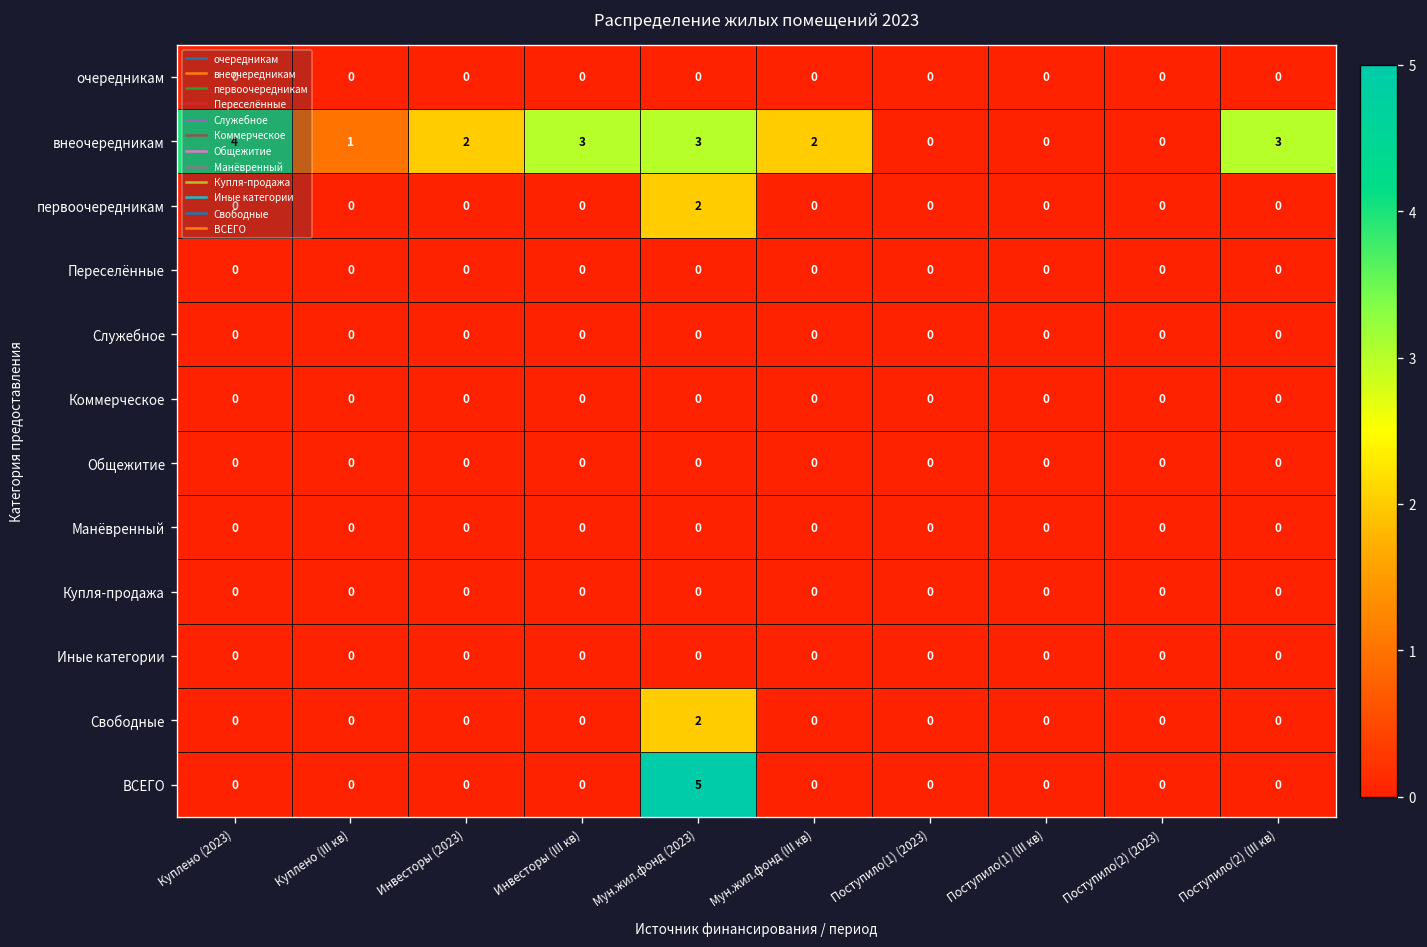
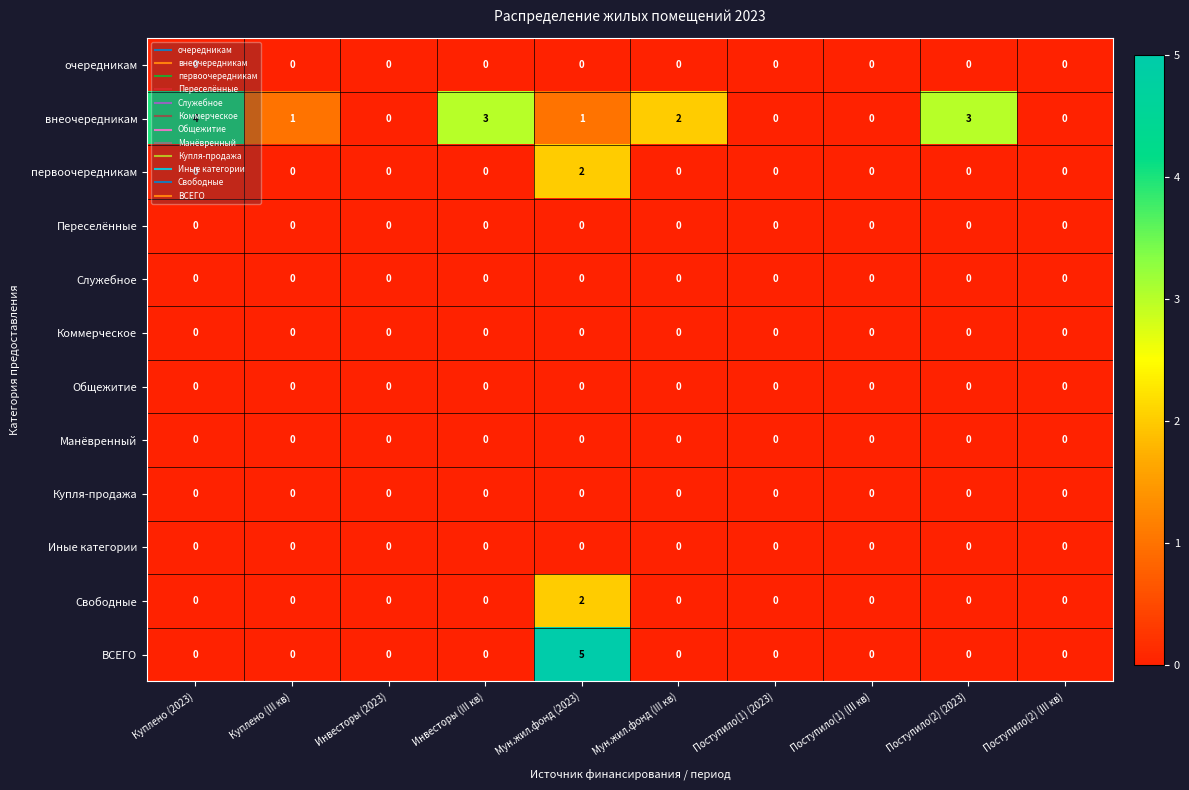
внеочередникам, Инвесторы (2023): 2 -> 0
внеочередникам, Мун.жил.фонд (2023): 3 -> 1
внеочередникам, Поступило(2) (2023): 0 -> 3
внеочередникам, Поступило(2) (III кв): 3 -> 0
